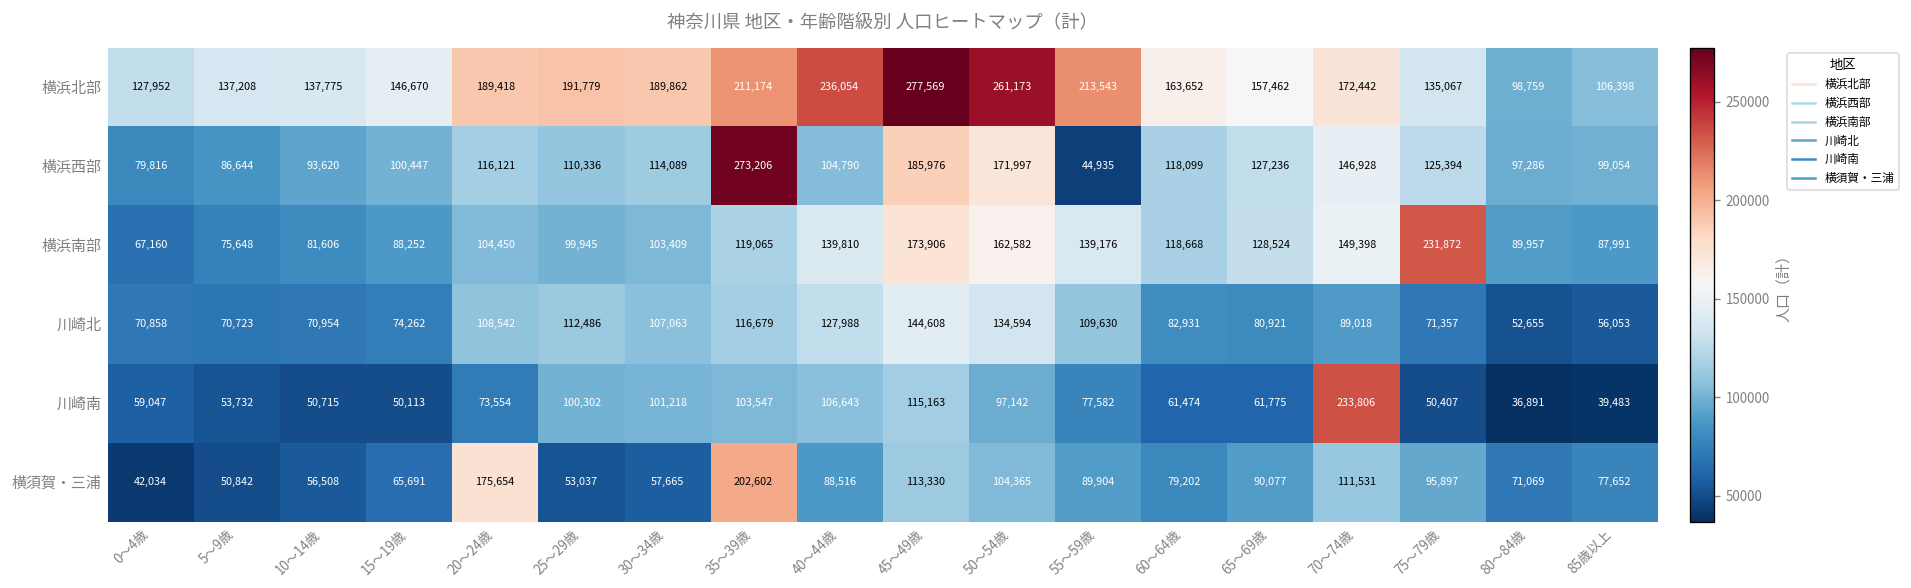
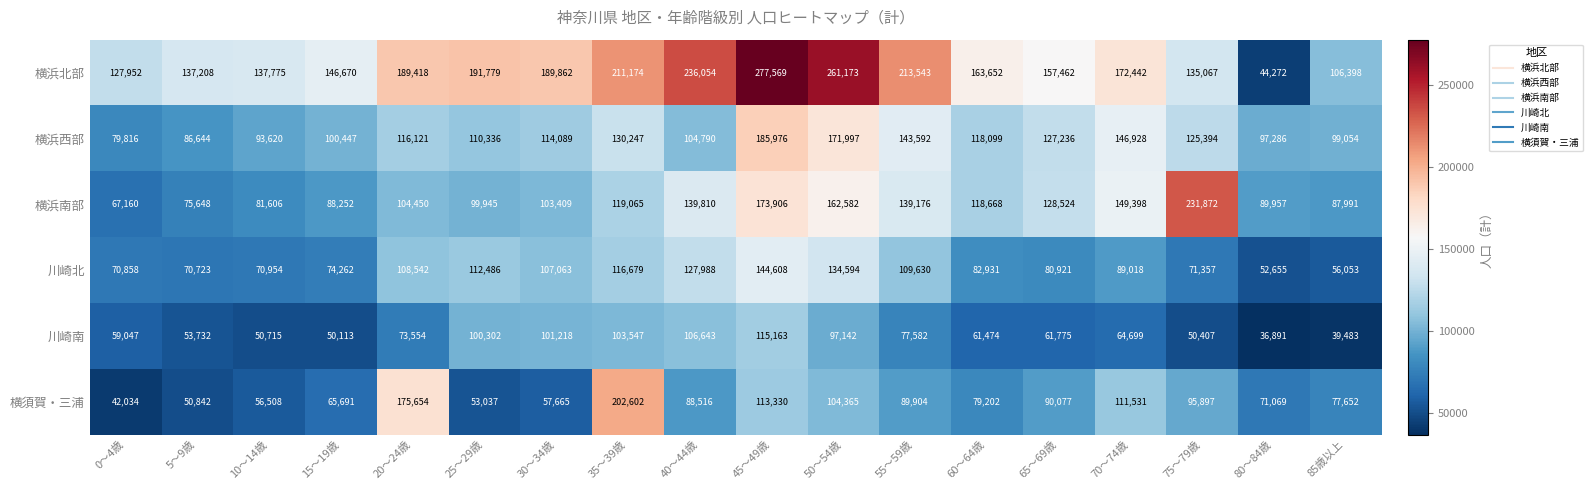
横浜北部, 80～84歳: 98,759 -> 44,272
横浜西部, 35～39歳: 273,206 -> 130,247
横浜西部, 55～59歳: 44,935 -> 143,592
川崎南, 70～74歳: 233,806 -> 64,699
